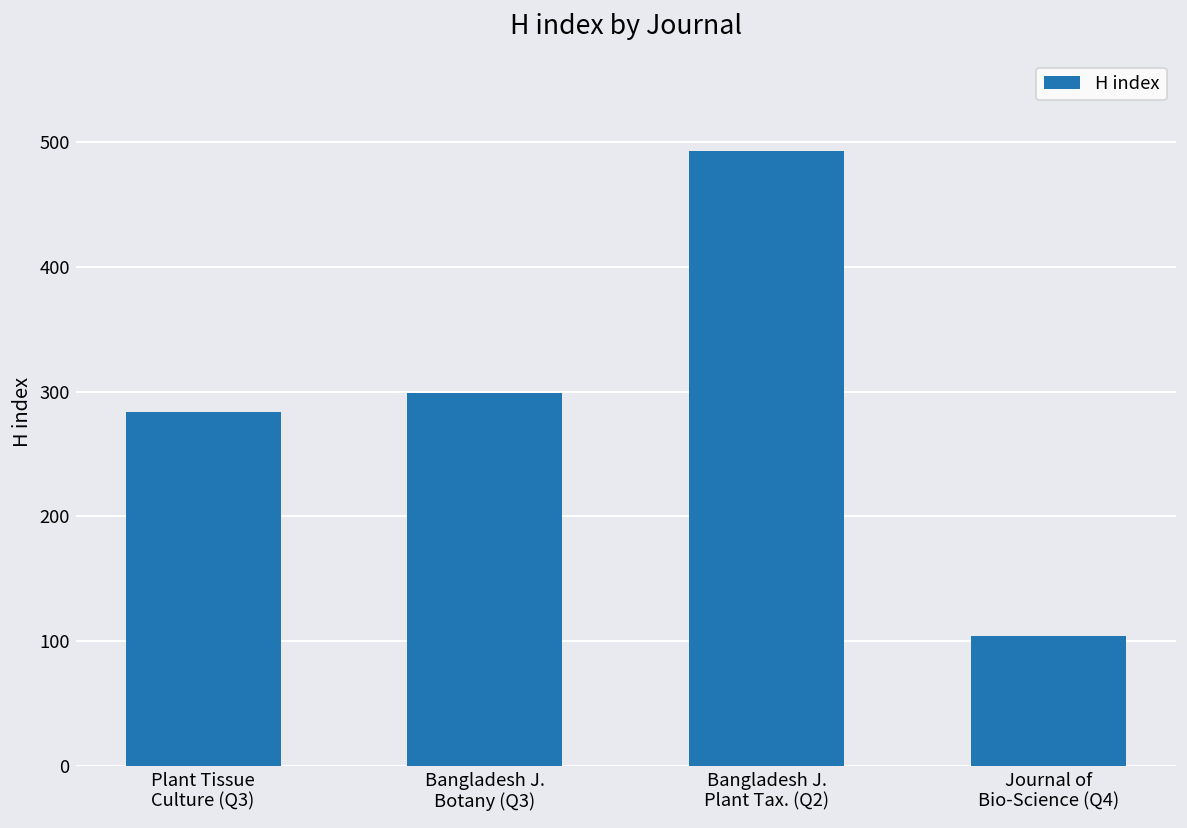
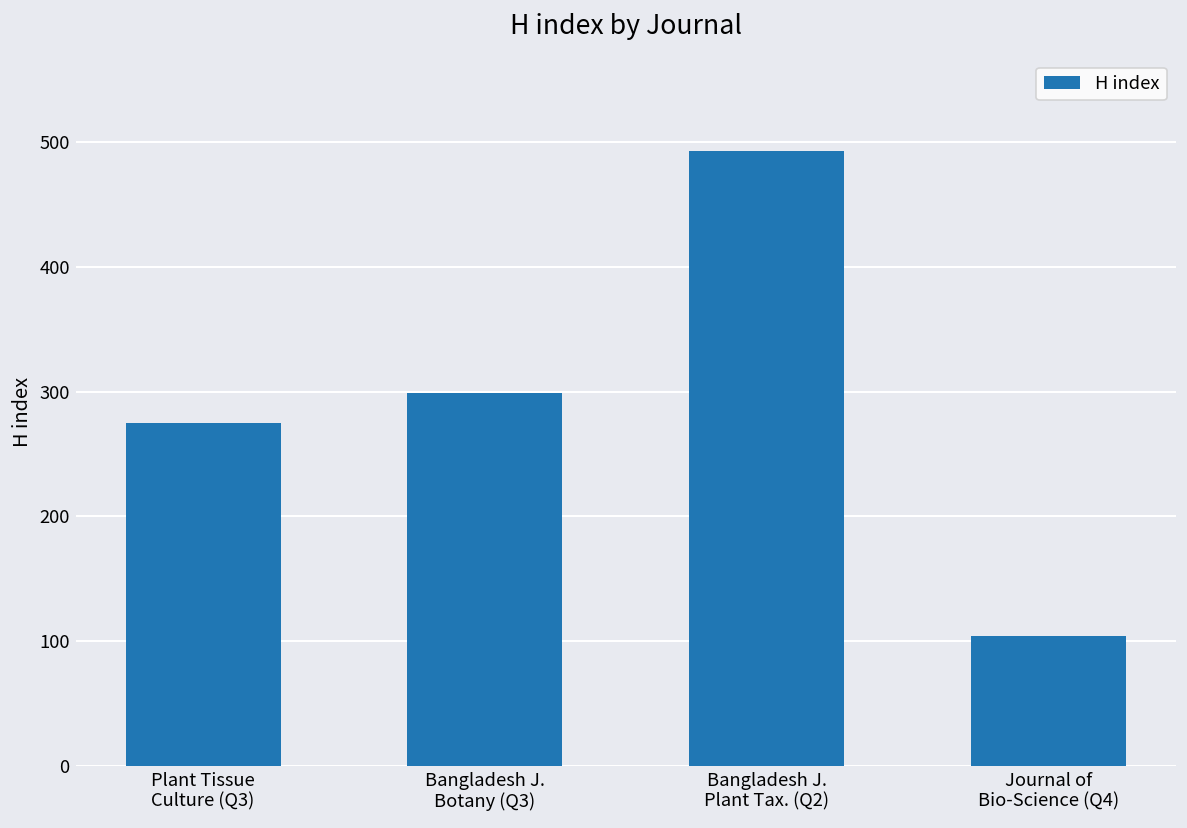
Plant Tissue Culture (Q3): 284 -> 275
